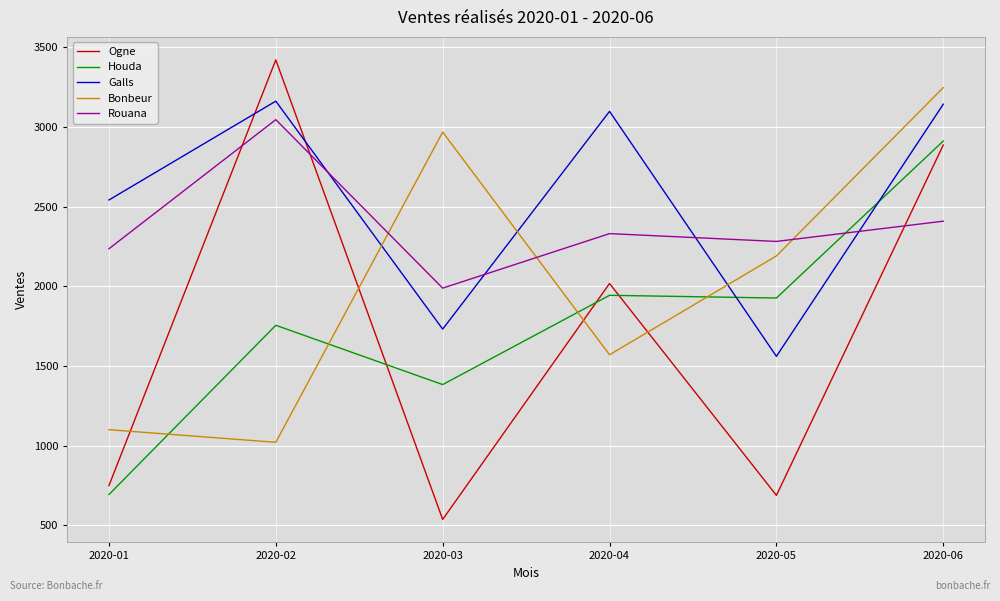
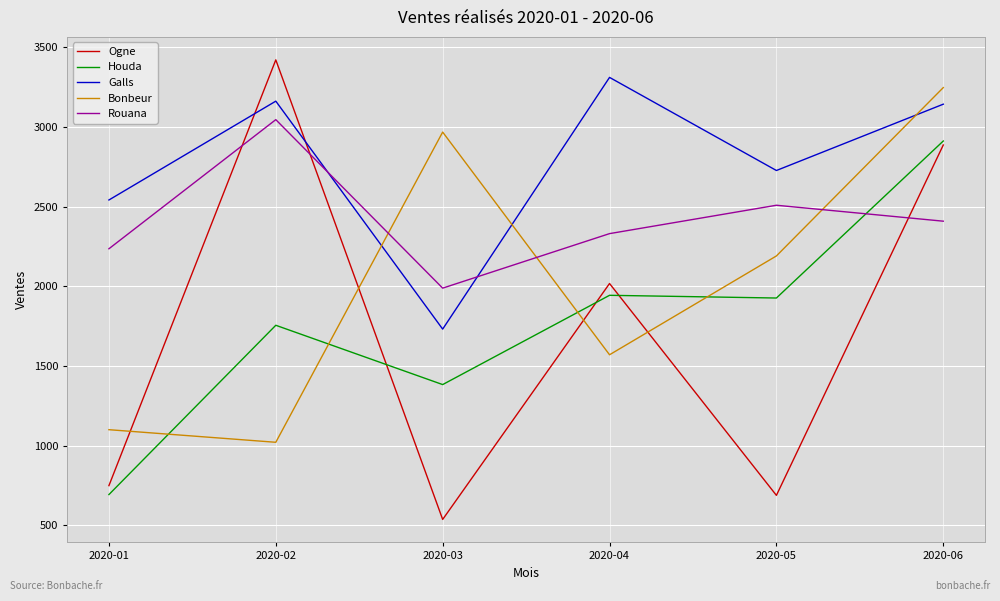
Galls, 2020-04: 3100 -> 3310
Galls, 2020-05: 1560 -> 2730
Rouana, 2020-05: 2280 -> 2510
